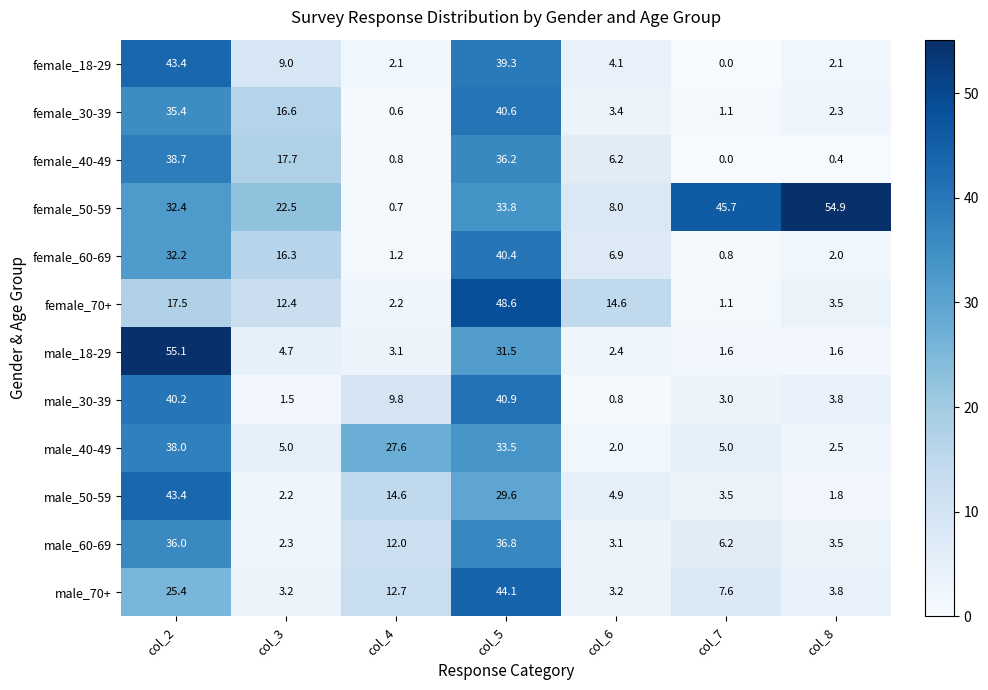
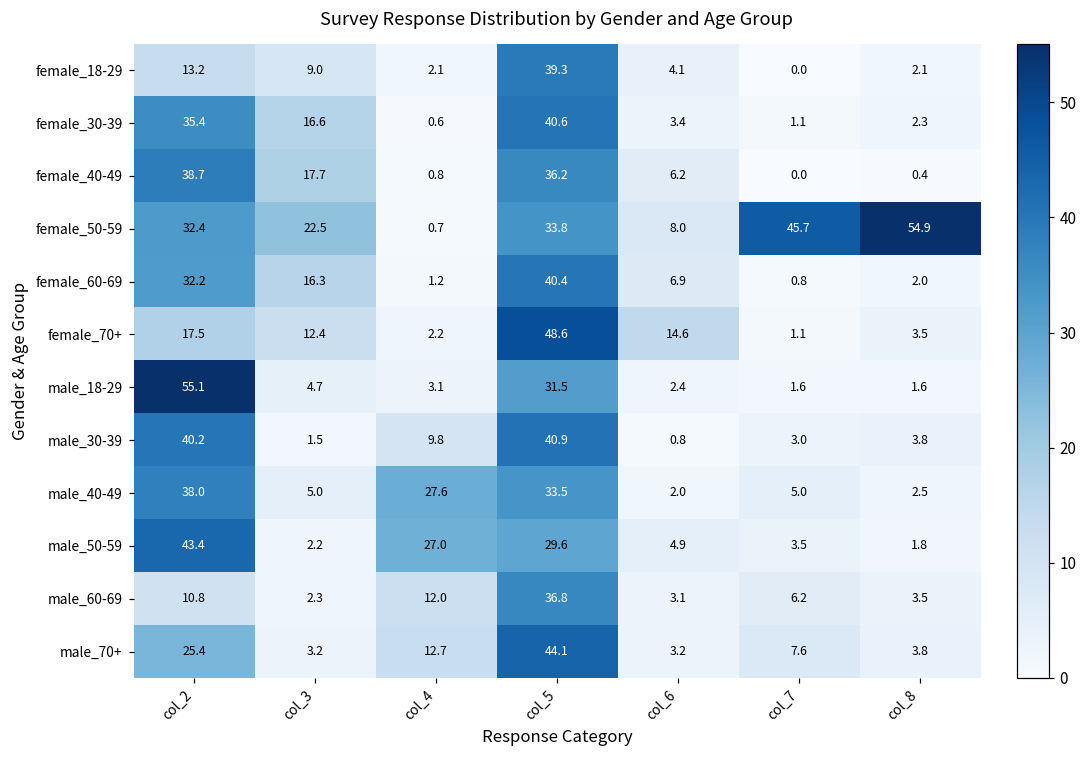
female_18-29, col_2: 43.4 -> 13.2
male_50-59, col_4: 14.6 -> 27.0
male_60-69, col_2: 36.0 -> 10.8
